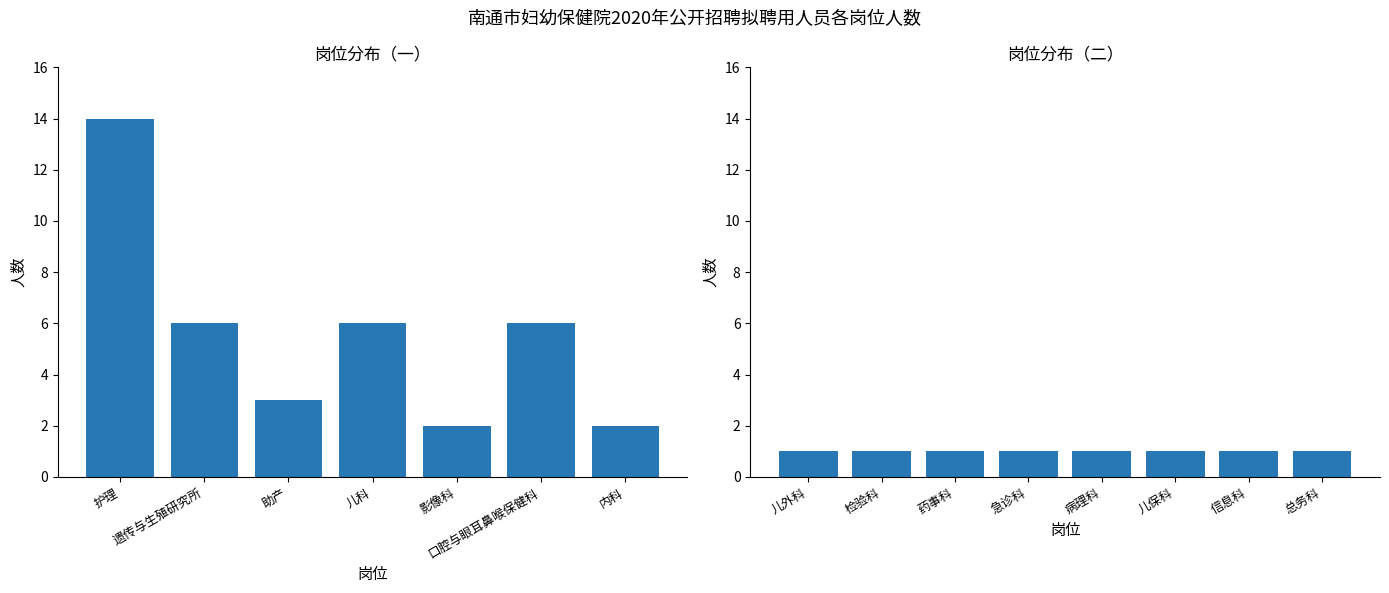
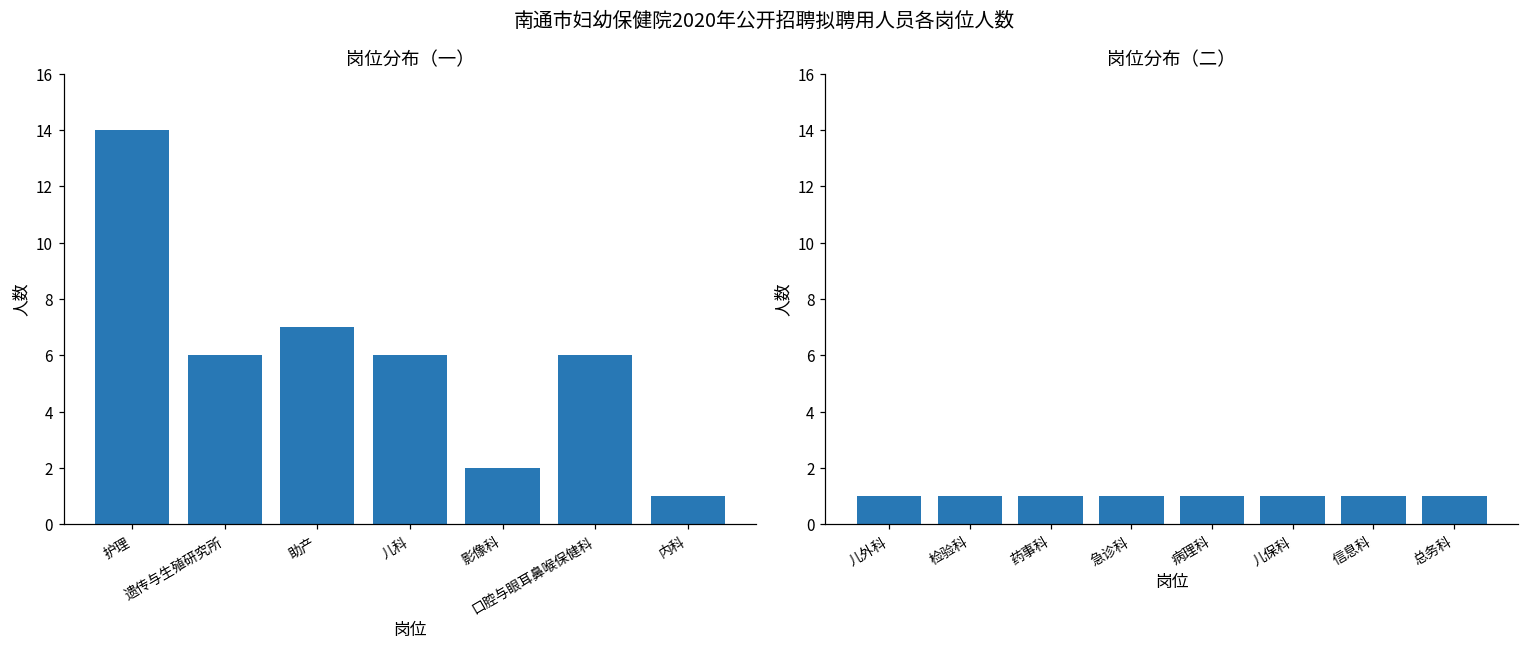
岗位分布（一）, 助产: 3 -> 7
岗位分布（一）, 内科: 2 -> 1
